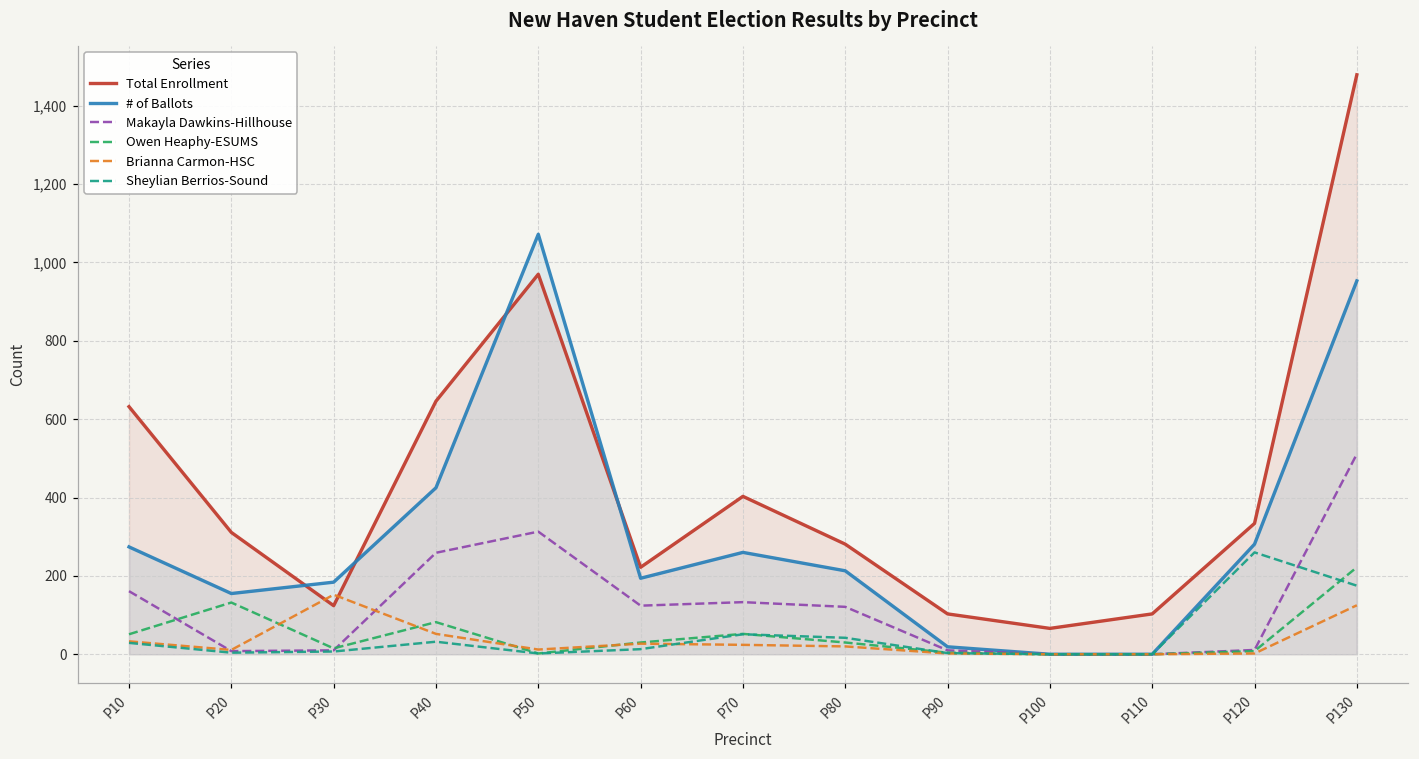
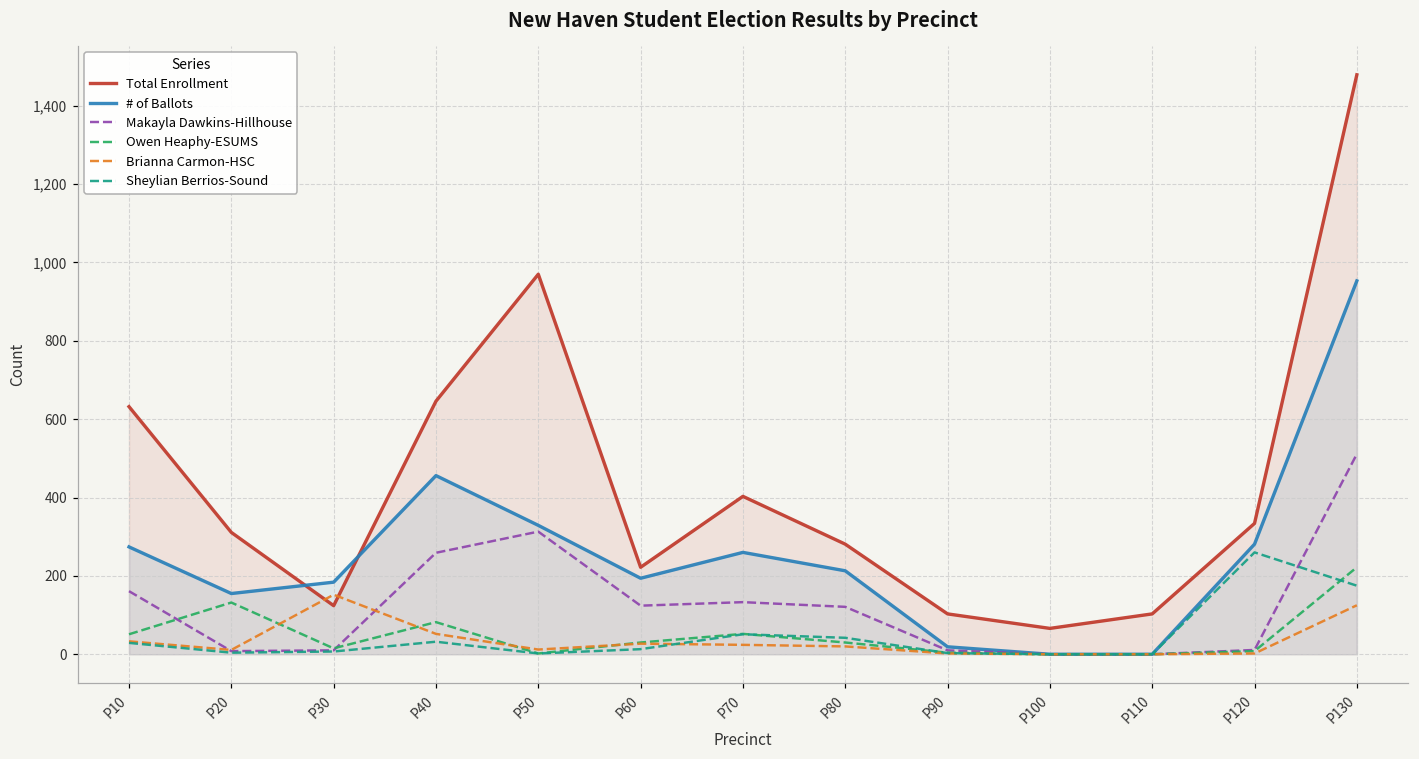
# of Ballots, P40: 430 -> 460
# of Ballots, P50: 1,070 -> 330
